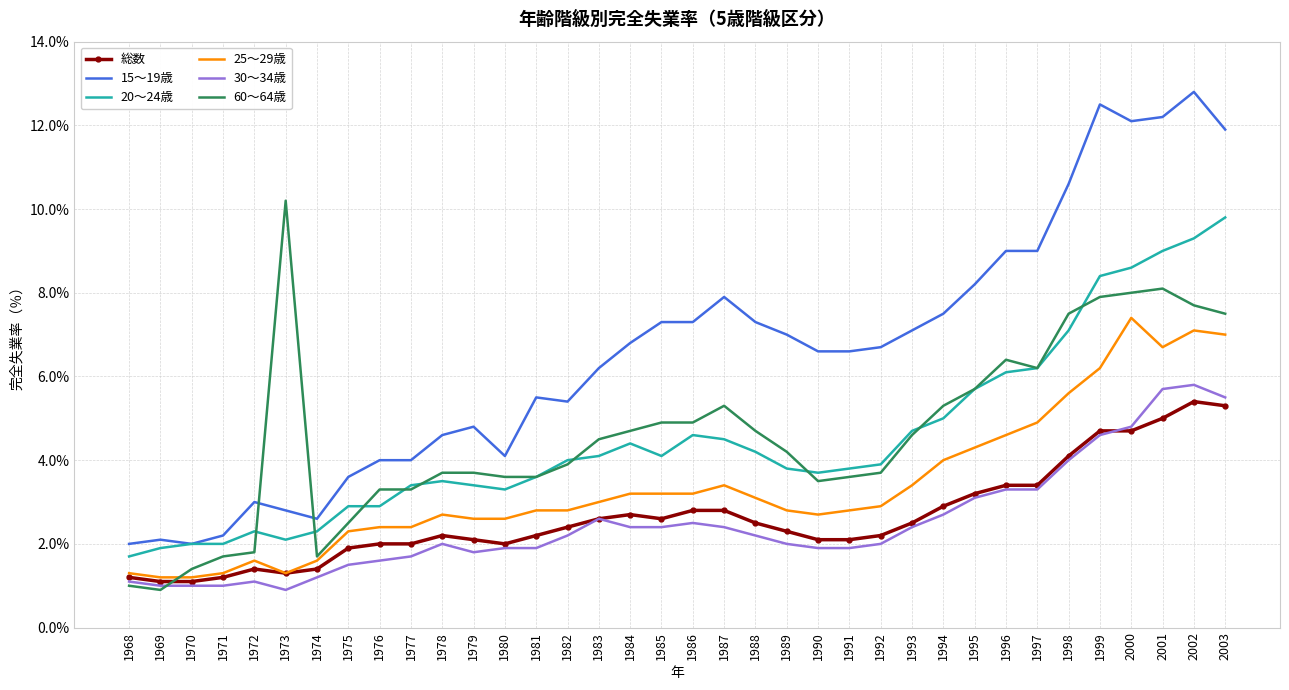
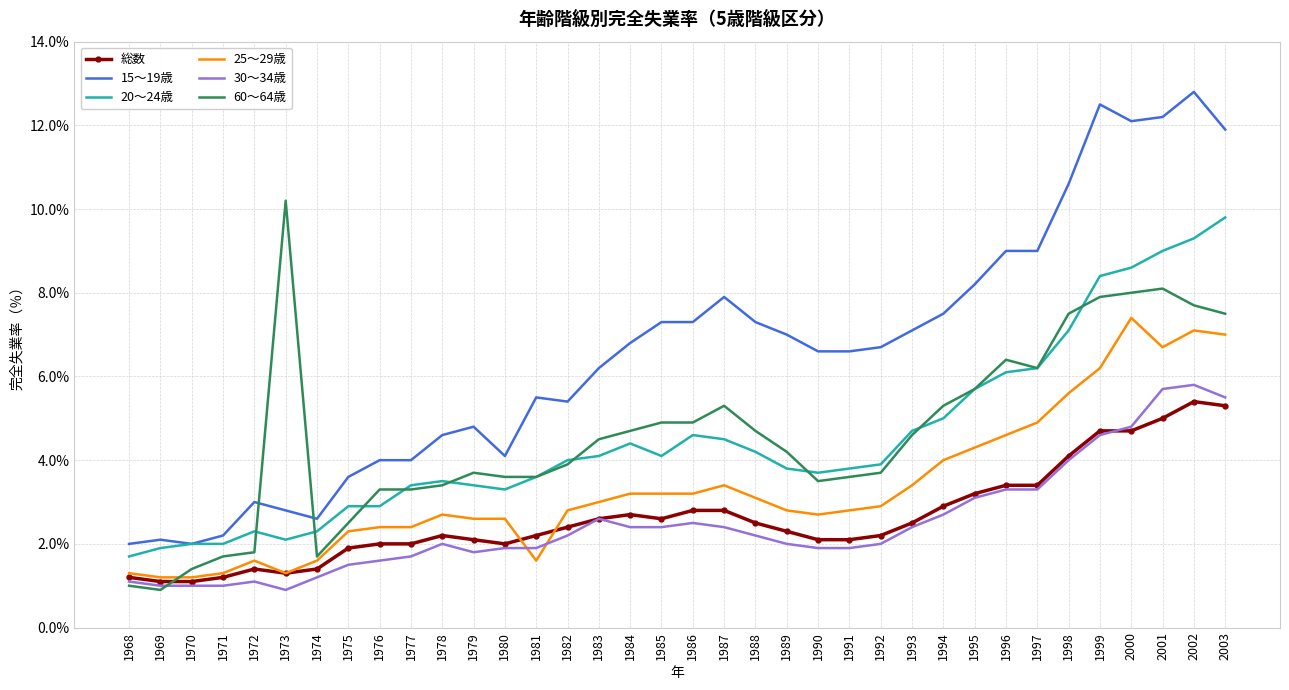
60～64歳, 1978: 3.7% -> 3.4%
25～29歳, 1981: 2.8% -> 1.6%
